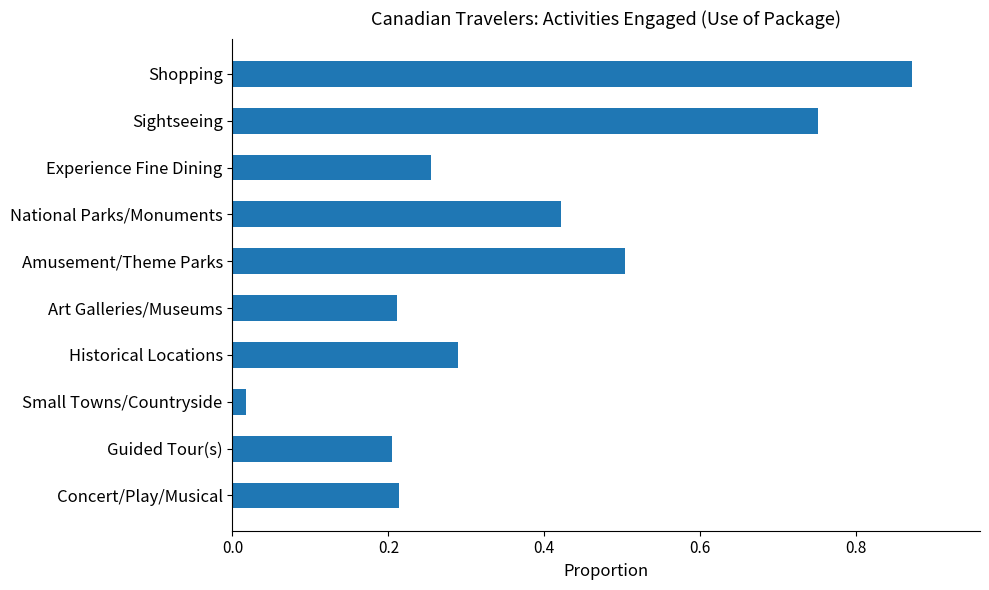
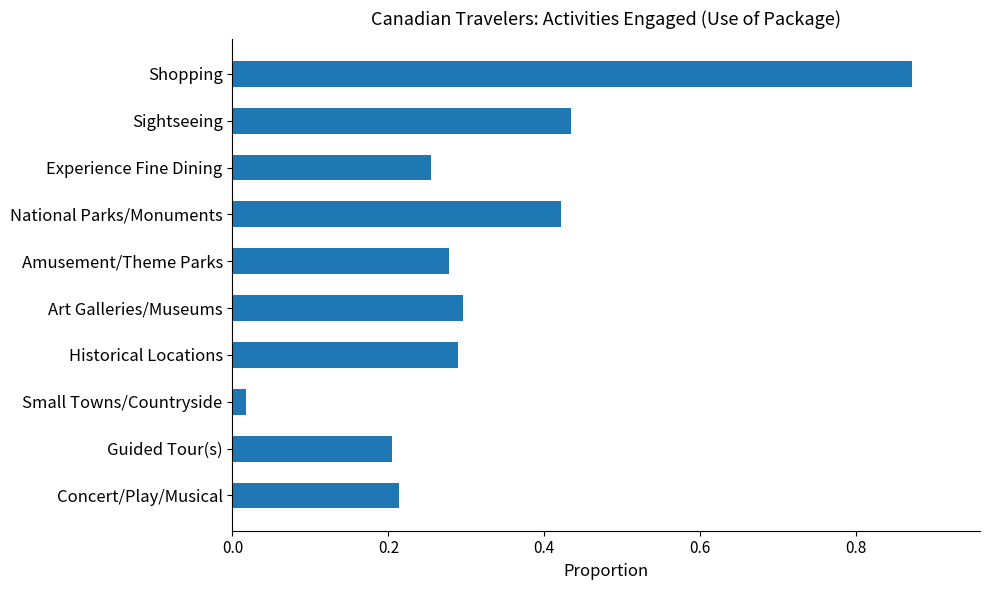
Sightseeing: 0.75 -> 0.43
Amusement/Theme Parks: 0.50 -> 0.28
Art Galleries/Museums: 0.21 -> 0.30
